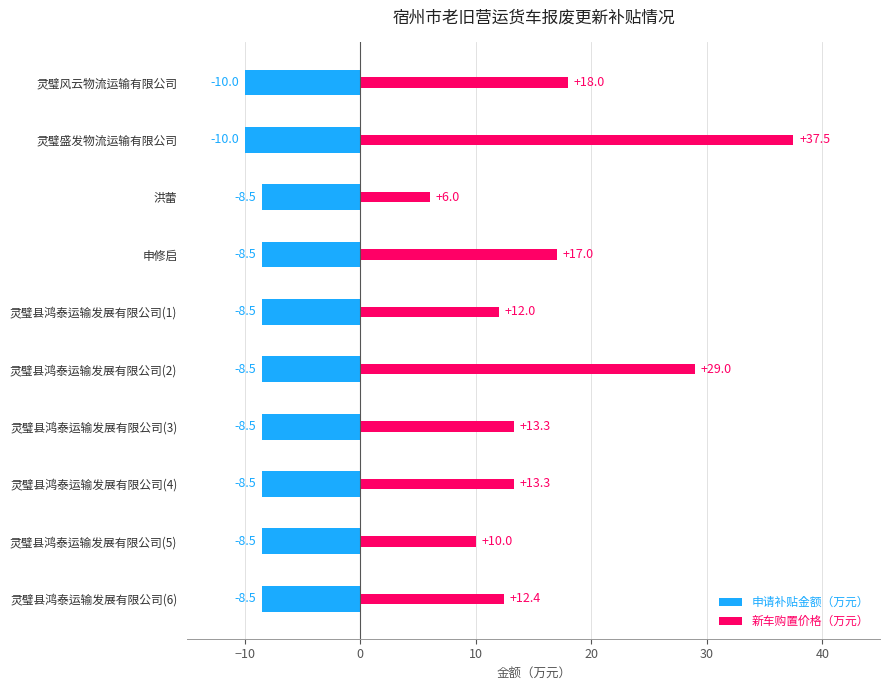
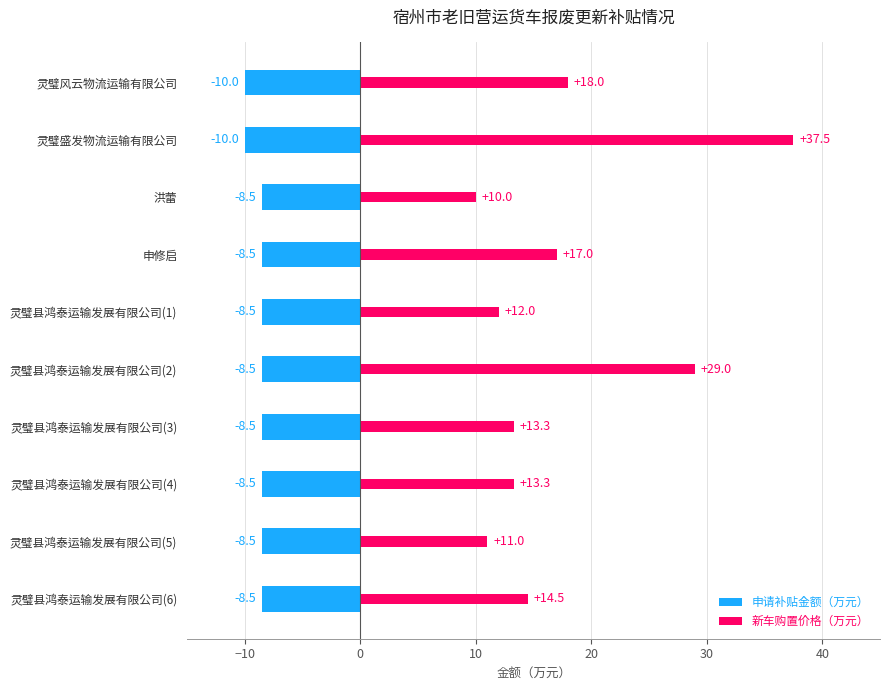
新车购置价格（万元）, 洪蕾: +6.0 -> +10.0
新车购置价格（万元）, 灵璧县鸿泰运输发展有限公司(5): +10.0 -> +11.0
新车购置价格（万元）, 灵璧县鸿泰运输发展有限公司(6): +12.4 -> +14.5
